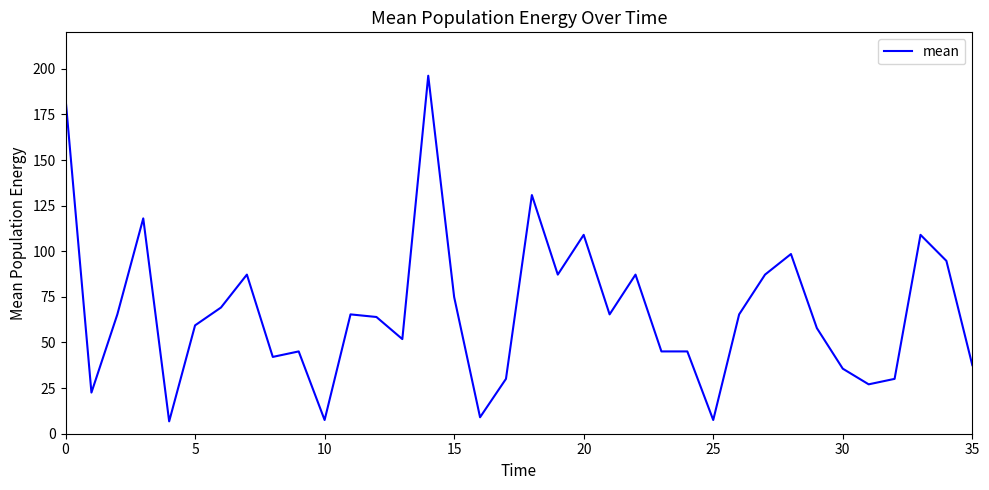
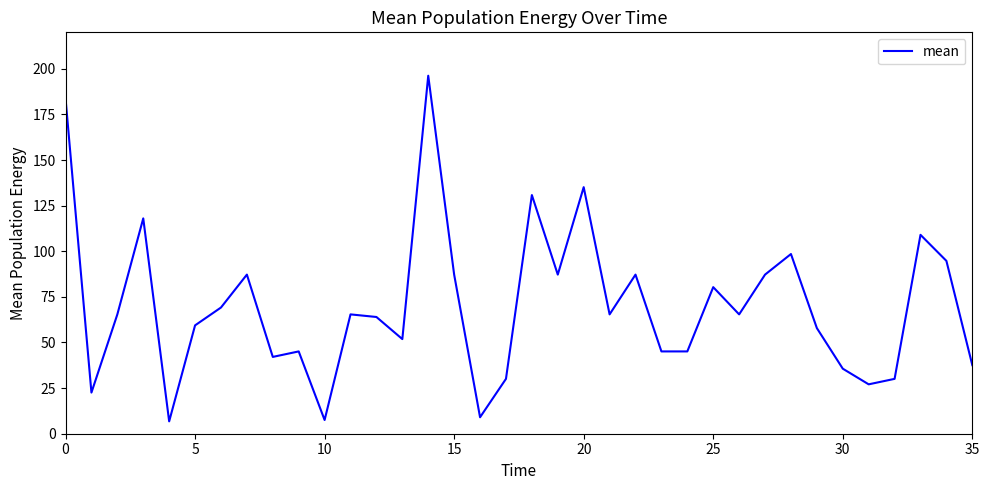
15: 75 -> 87
20: 109 -> 135
25: 8 -> 80
